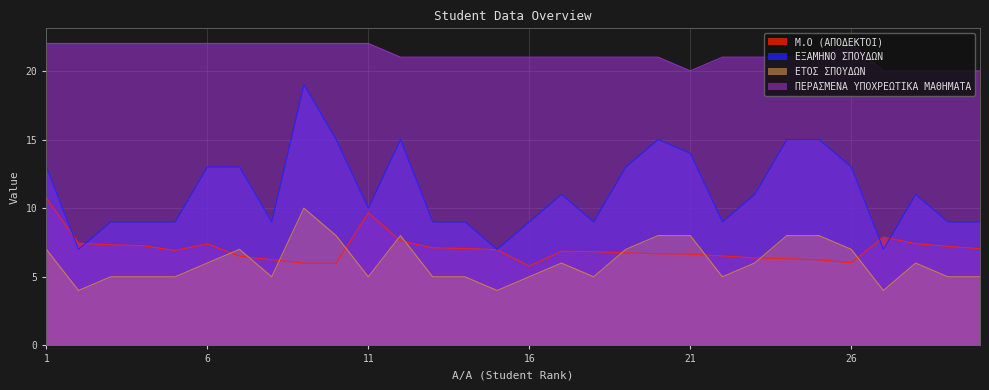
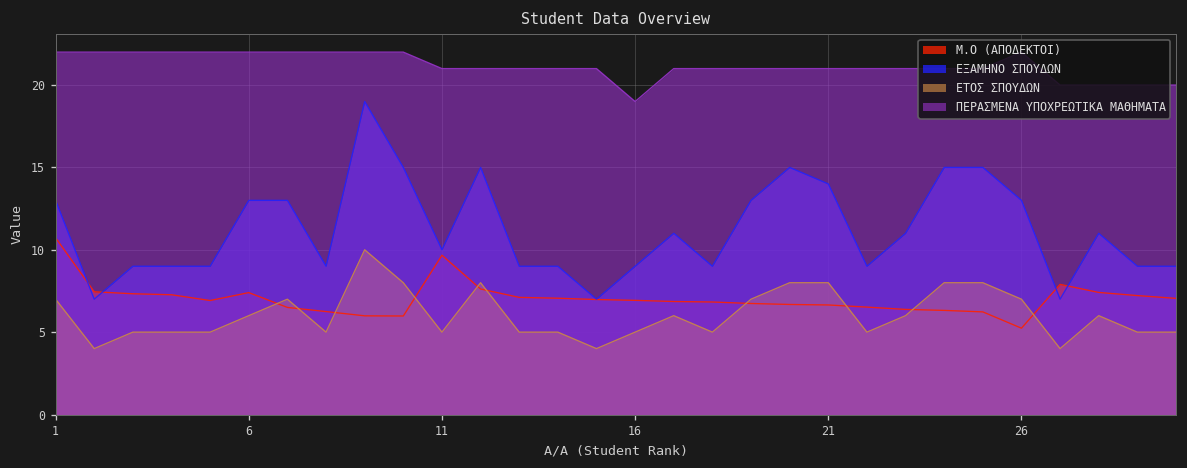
ΠΕΡΑΣΜΕΝΑ ΥΠΟΧΡΕΩΤΙΚΑ ΜΑΘΗΜΑΤΑ, 11: 22 -> 21
Μ.Ο (ΑΠΟΔΕΚΤΟΙ), 16: 5.8 -> 6.9
ΠΕΡΑΣΜΕΝΑ ΥΠΟΧΡΕΩΤΙΚΑ ΜΑΘΗΜΑΤΑ, 16: 21 -> 19
ΠΕΡΑΣΜΕΝΑ ΥΠΟΧΡΕΩΤΙΚΑ ΜΑΘΗΜΑΤΑ, 21: 20 -> 21
Μ.Ο (ΑΠΟΔΕΚΤΟΙ), 26: 6.0 -> 5.2
